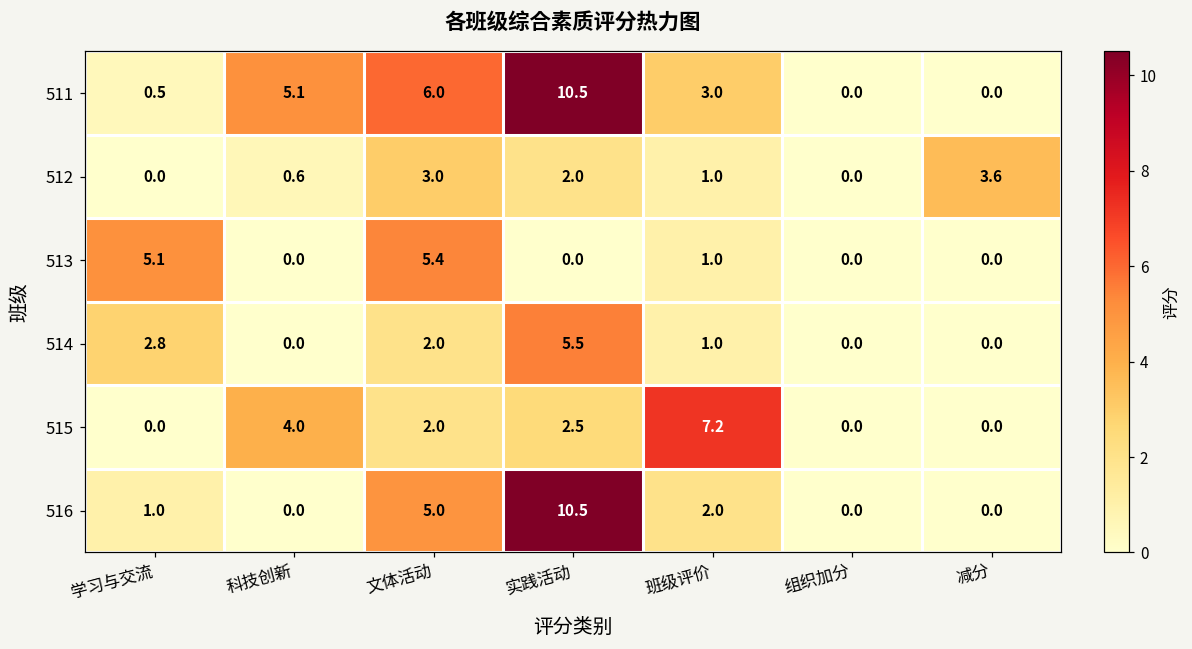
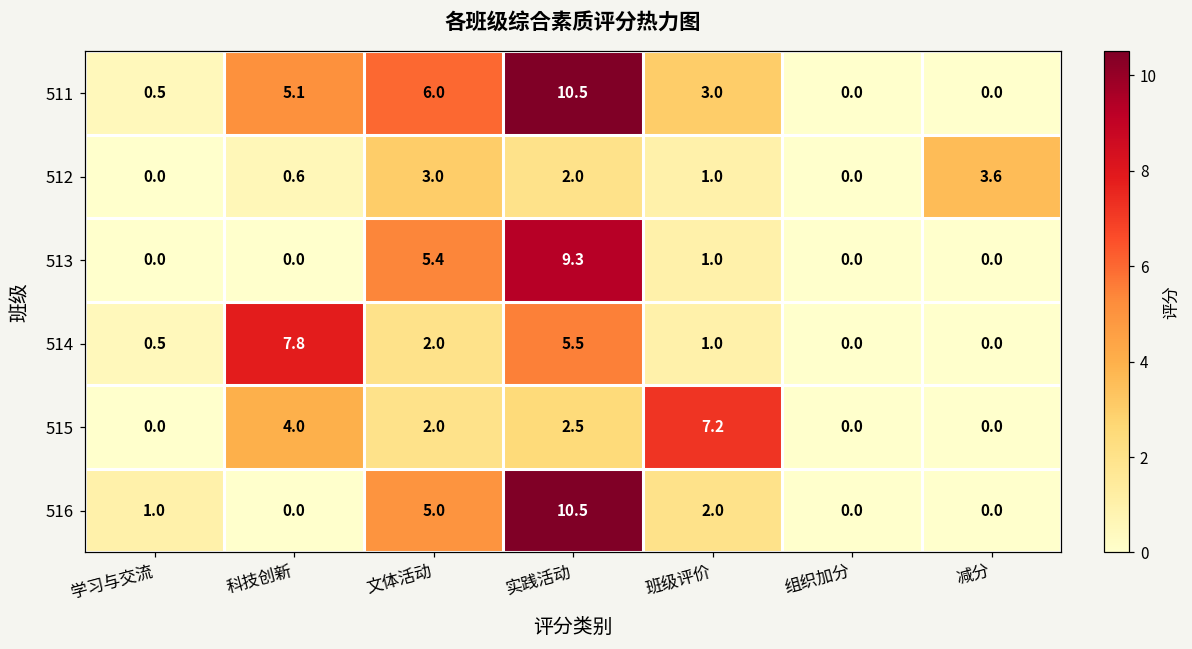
513, 学习与交流: 5.1 -> 0.0
513, 实践活动: 0.0 -> 9.3
514, 学习与交流: 2.8 -> 0.5
514, 科技创新: 0.0 -> 7.8
